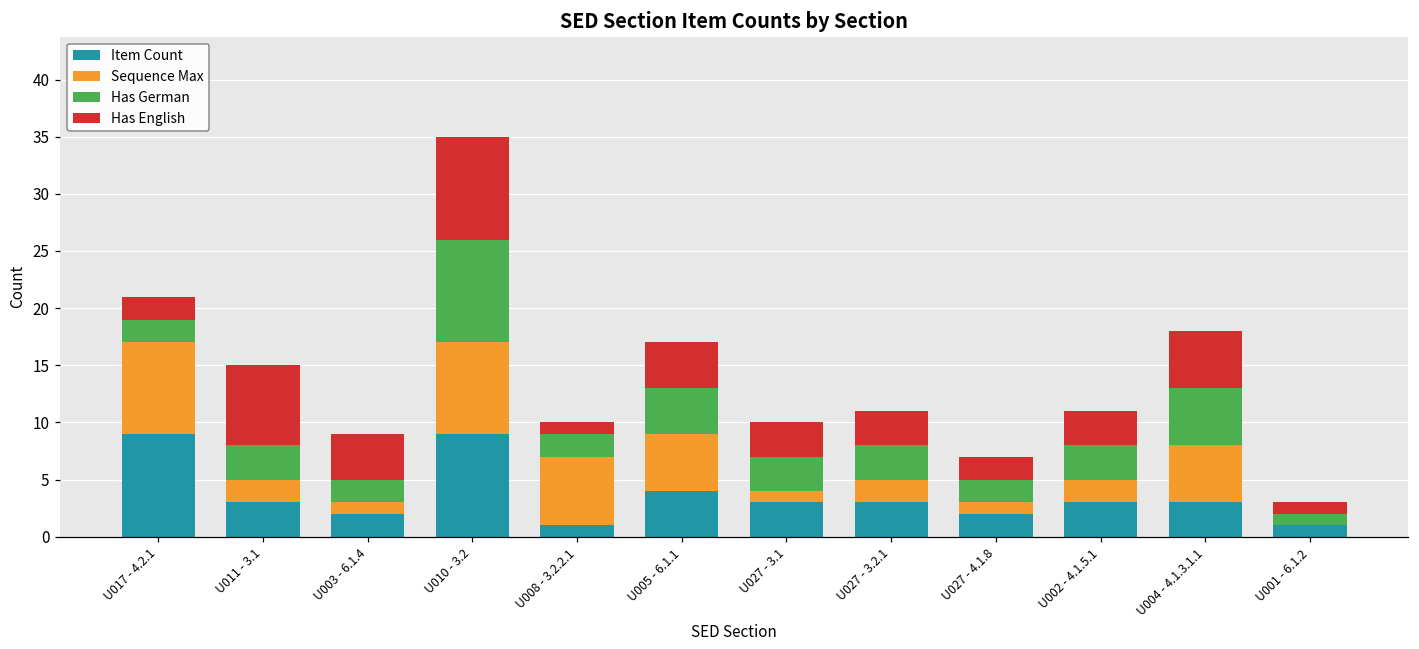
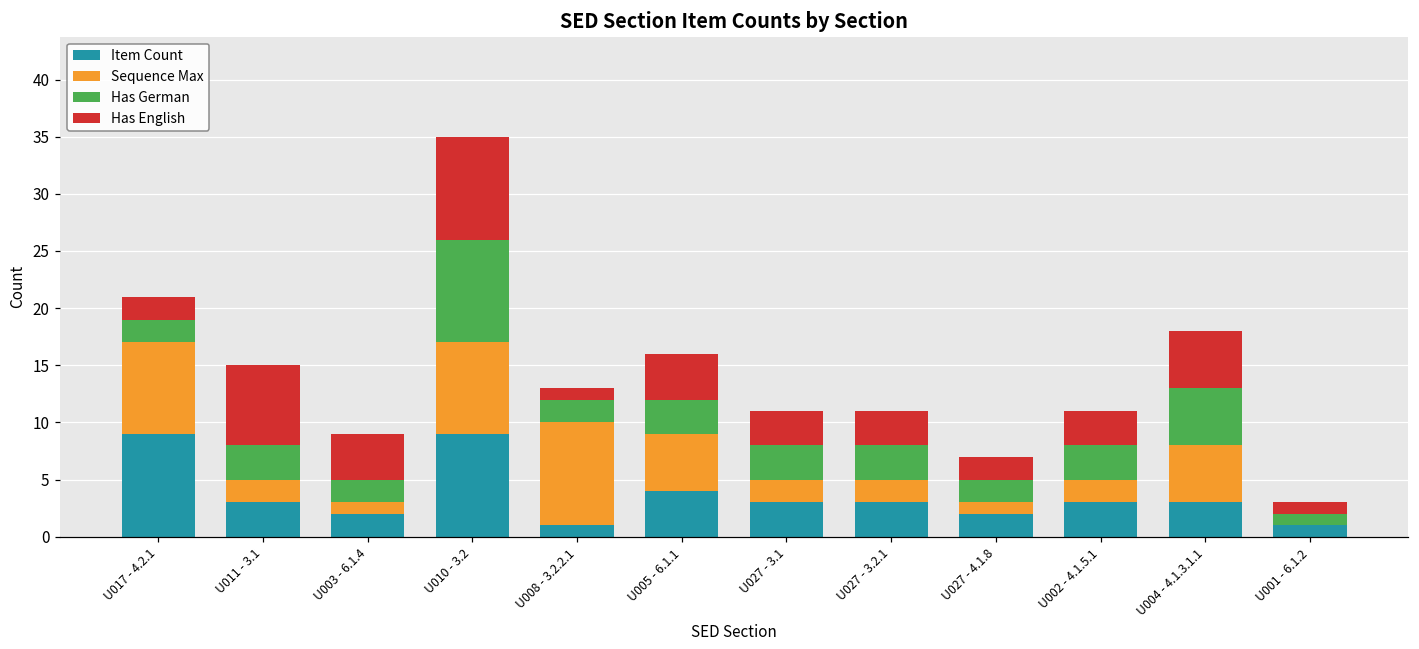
Sequence Max, U008 - 3.2.2.1: 6 -> 9
Has German, U005 - 6.1.1: 4 -> 3
Sequence Max, U027 - 3.1: 1 -> 2
